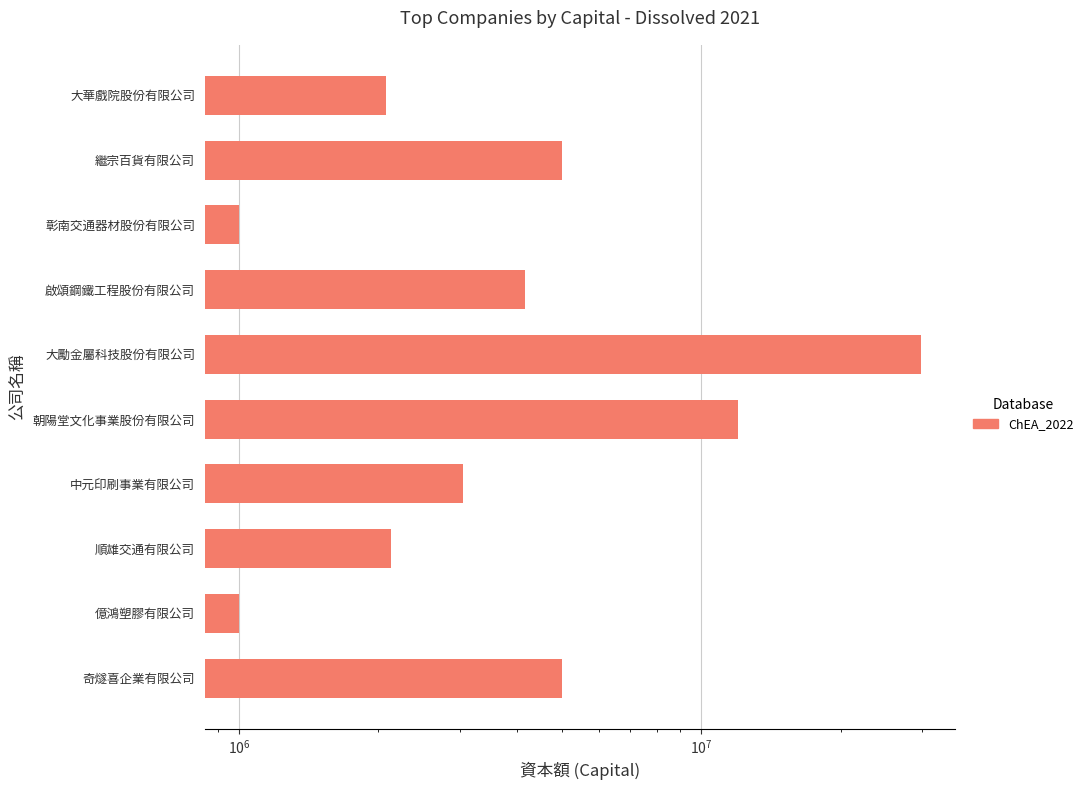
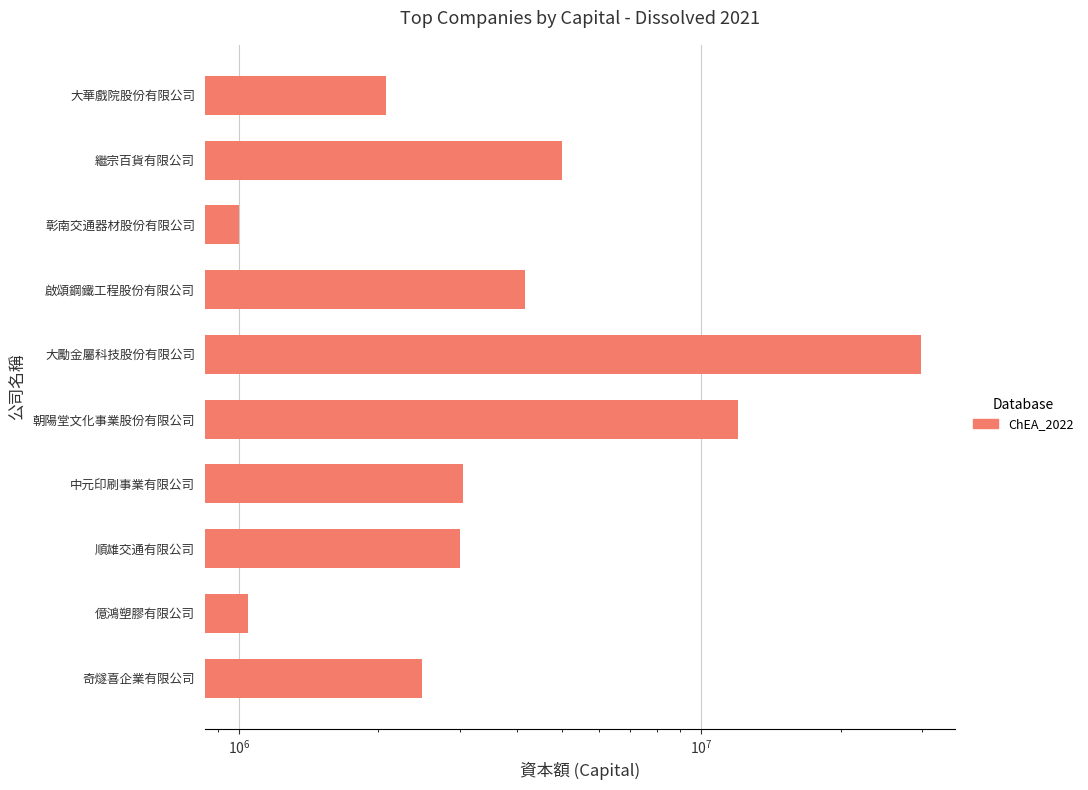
順雄交通有限公司: 2100000 -> 3000000
億鴻塑膠有限公司: 1000000 -> 1050000
奇燧喜企業有限公司: 5000000 -> 2500000
